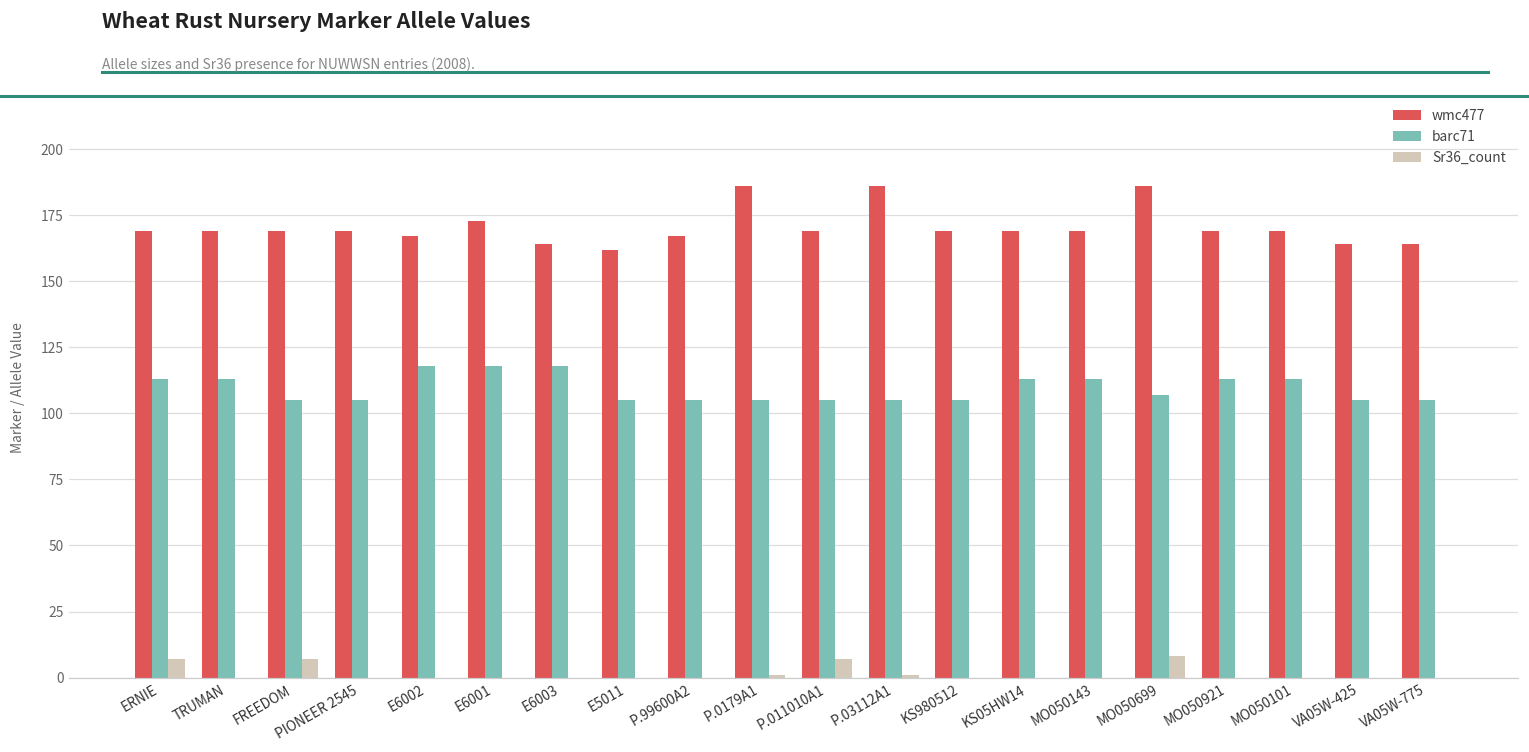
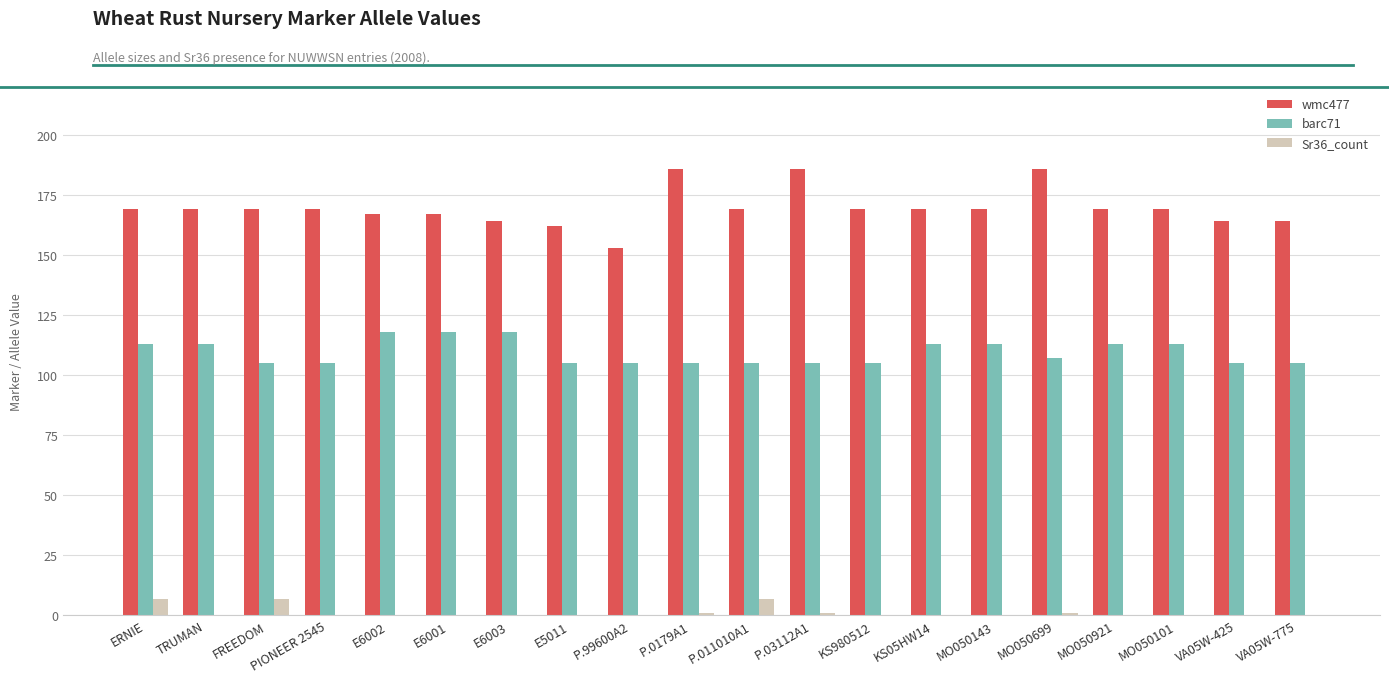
wmc477, E6001: 173 -> 167
wmc477, P.99600A2: 167 -> 153
Sr36_count, MO050699: 8 -> 1
